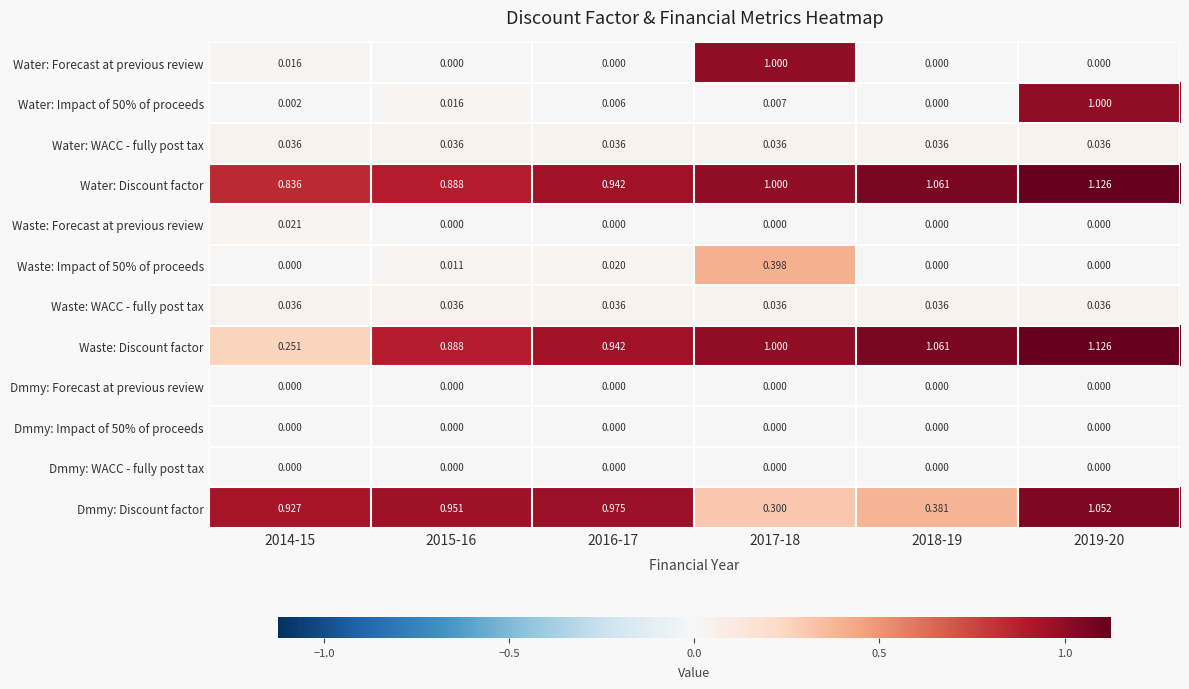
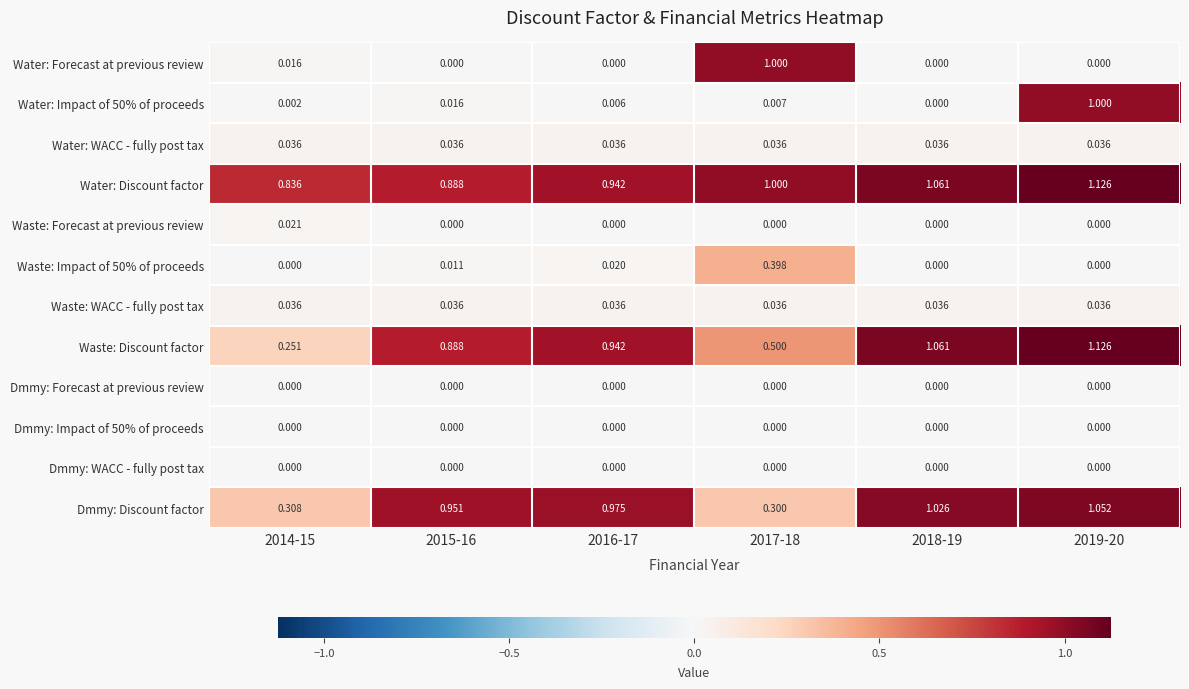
Waste: Discount factor, 2017-18: 1.000 -> 0.500
Dmmy: Discount factor, 2014-15: 0.927 -> 0.308
Dmmy: Discount factor, 2018-19: 0.381 -> 1.026
